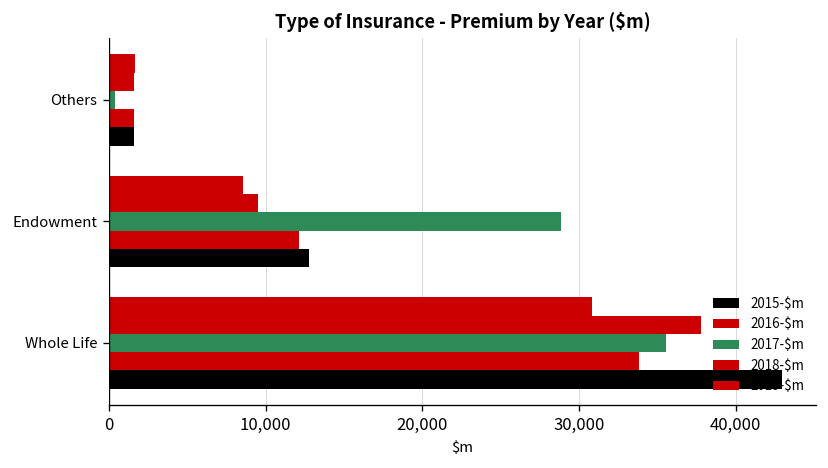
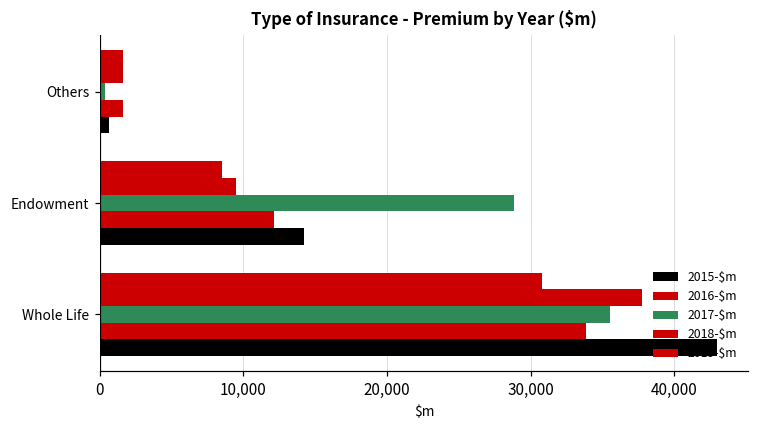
2015-$m, Others: 1,600 -> 600
2015-$m, Endowment: 12,800 -> 14,200
